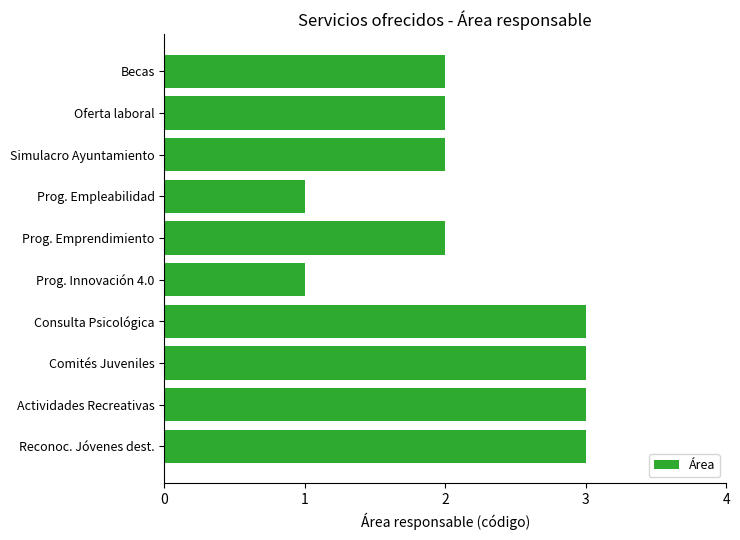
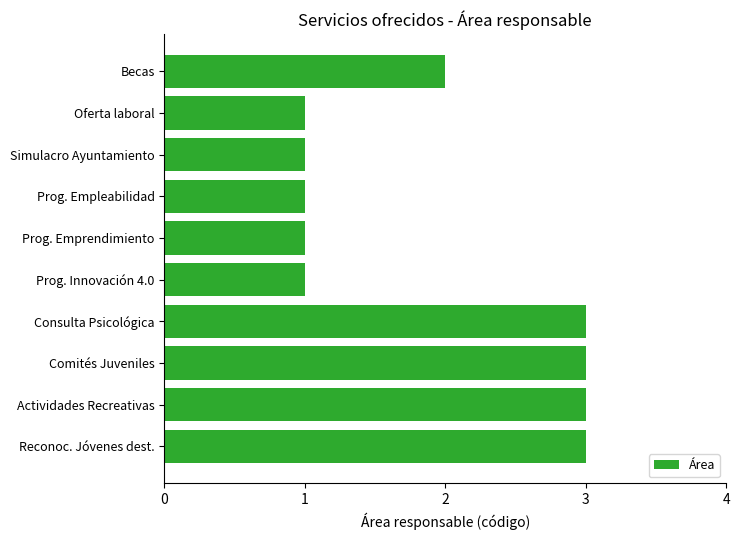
Oferta laboral: 2 -> 1
Simulacro Ayuntamiento: 2 -> 1
Prog. Emprendimiento: 2 -> 1
